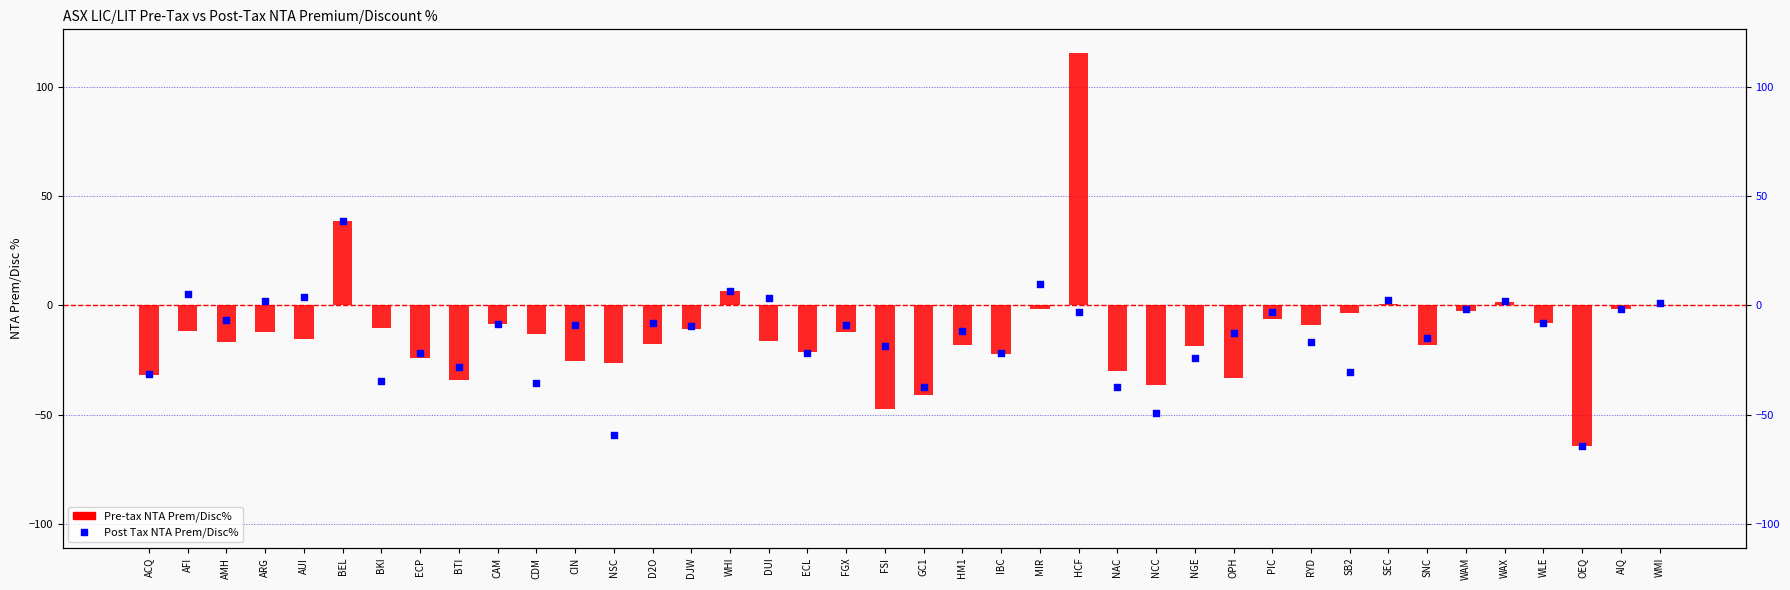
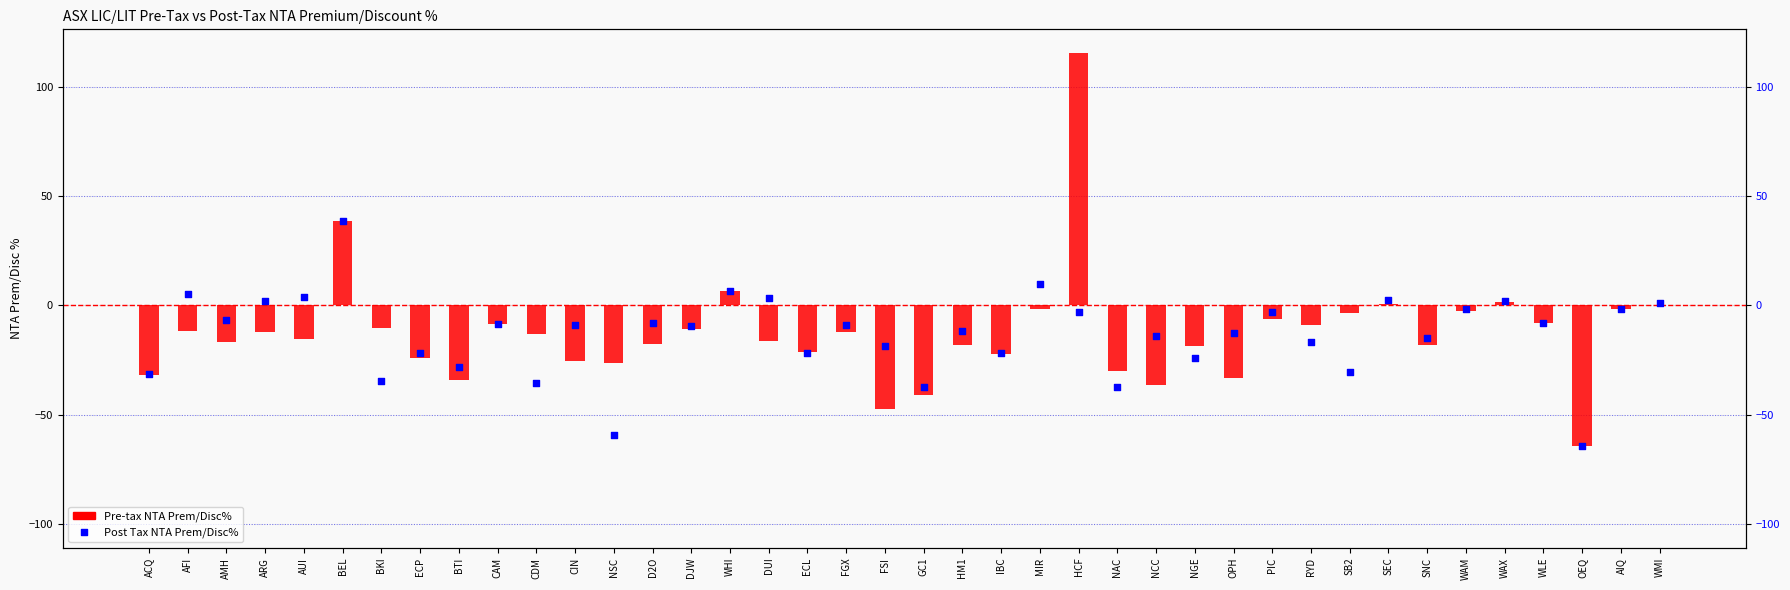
Post Tax NTA Prem/Disc%, NCC: -49 -> -14
